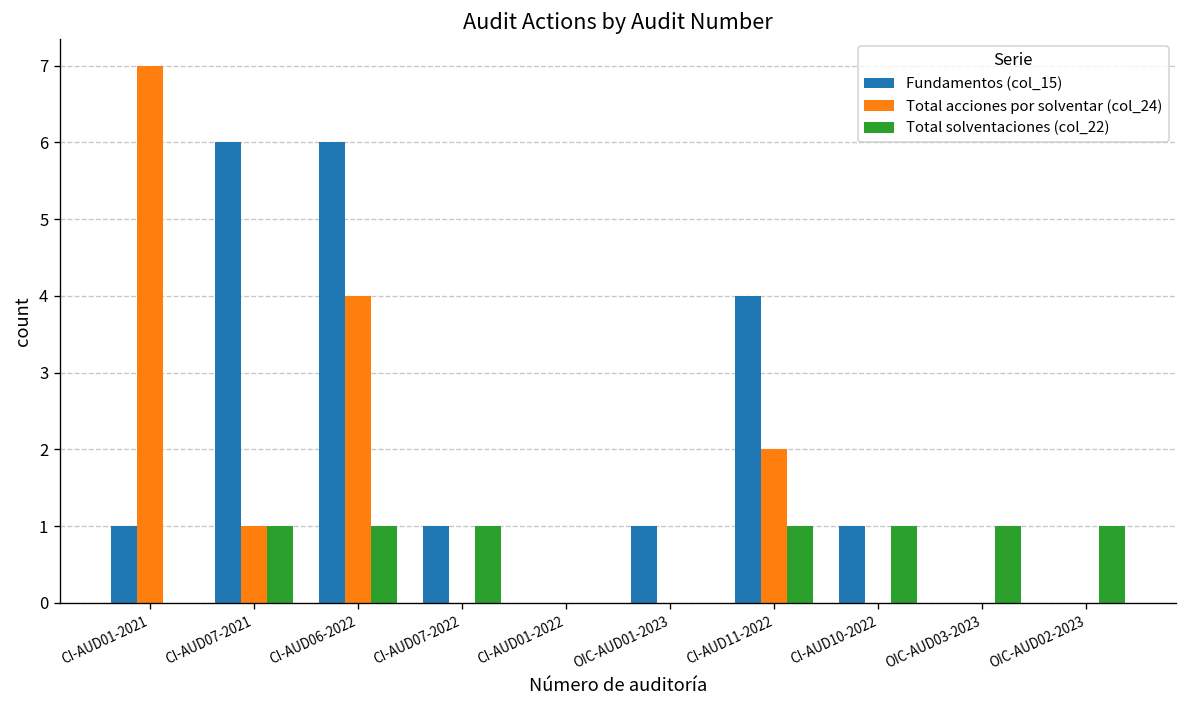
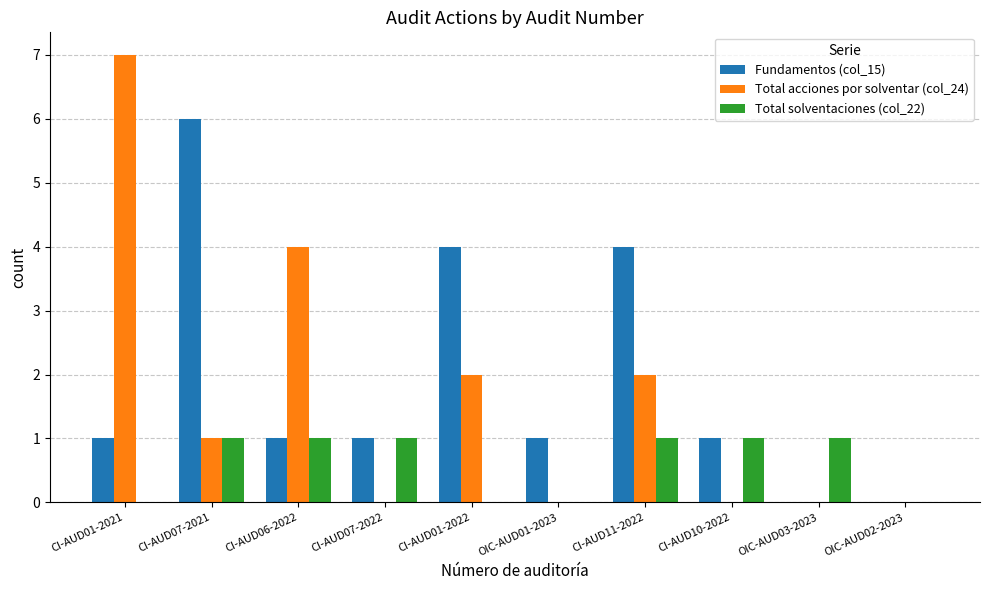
Fundamentos (col_15), CI-AUD06-2022: 6 -> 1
Fundamentos (col_15), CI-AUD01-2022: 0 -> 4
Total acciones por solventar (col_24), CI-AUD01-2022: 0 -> 2
Total solventaciones (col_22), OIC-AUD02-2023: 1 -> 0
